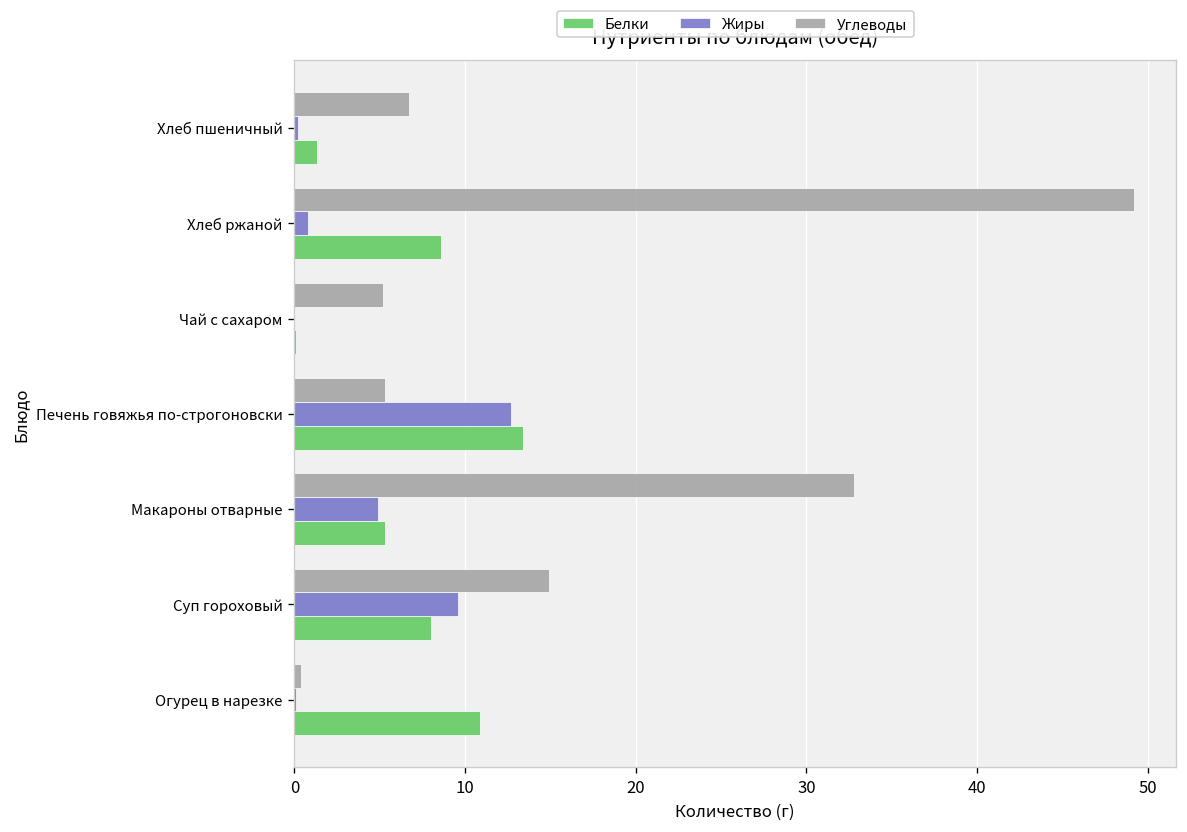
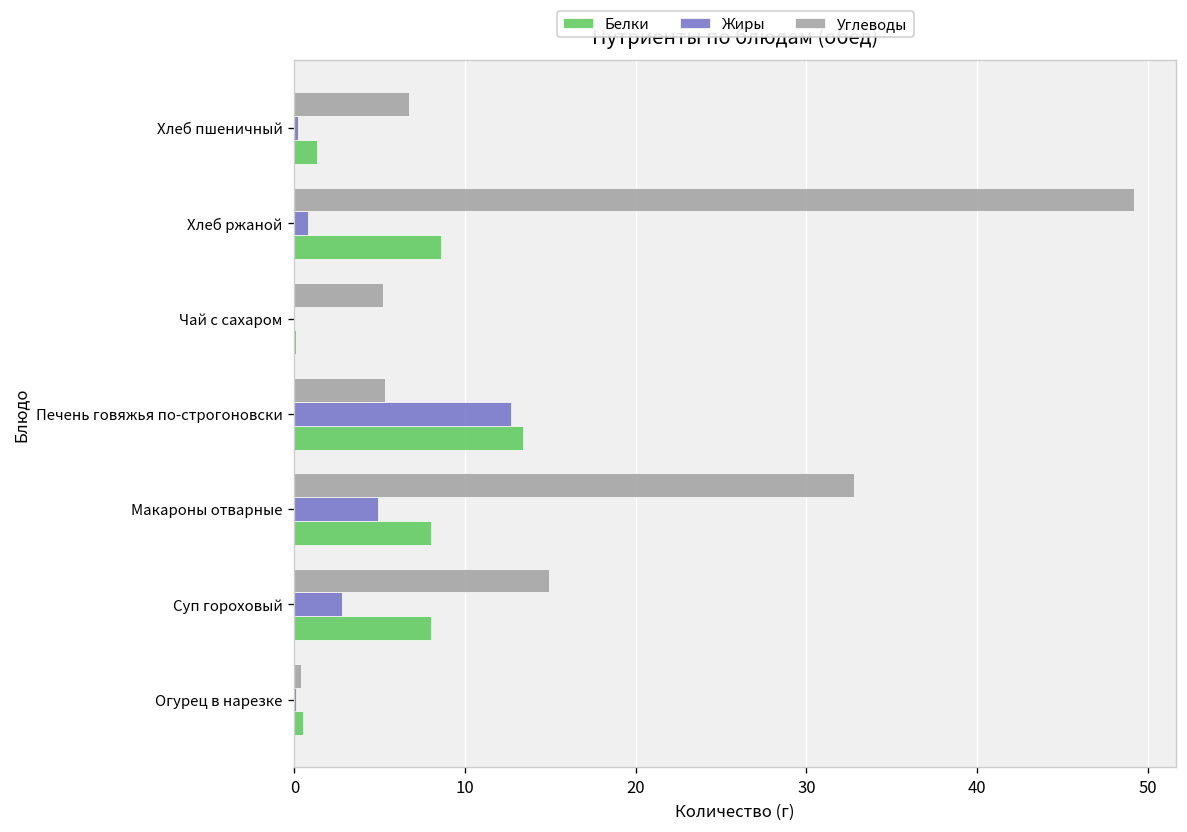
Белки, Макароны отварные: 5.3 -> 8.0
Жиры, Суп гороховый: 9.6 -> 2.8
Белки, Огурец в нарезке: 10.9 -> 0.5
